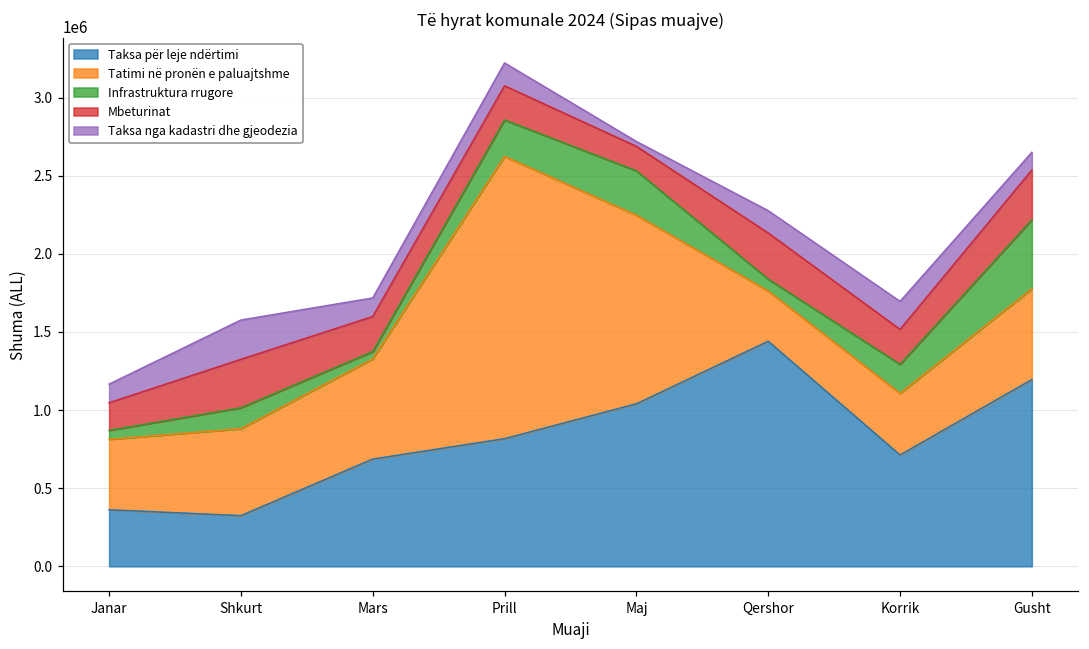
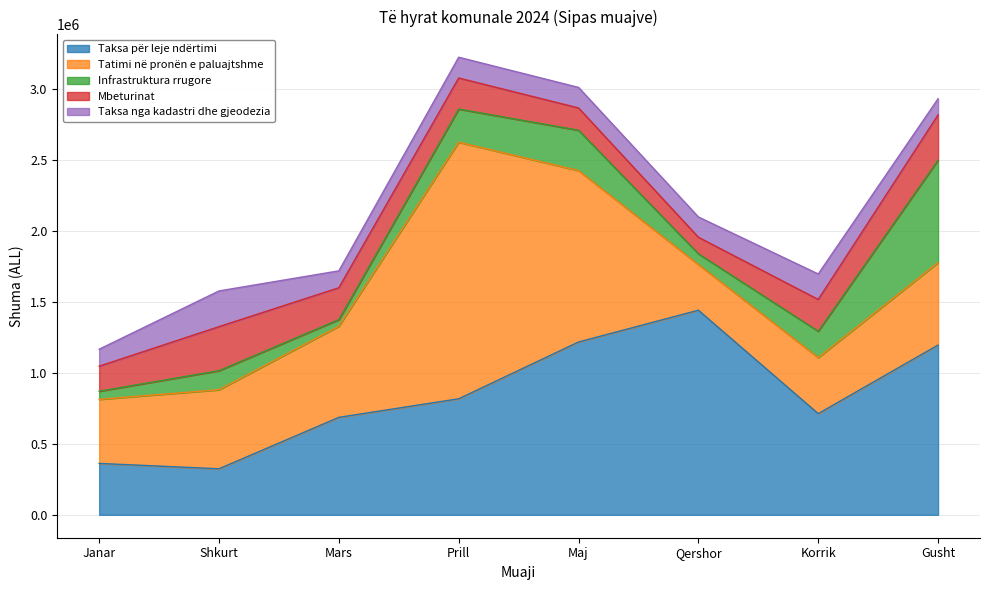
Taksa për leje ndërtimi, Maj: 1040000 -> 1220000
Taksa nga kadastri dhe gjeodezia, Maj: 30000 -> 140000
Mbeturinat, Qershor: 300000 -> 120000
Infrastruktura rrugore, Gusht: 440000 -> 720000
